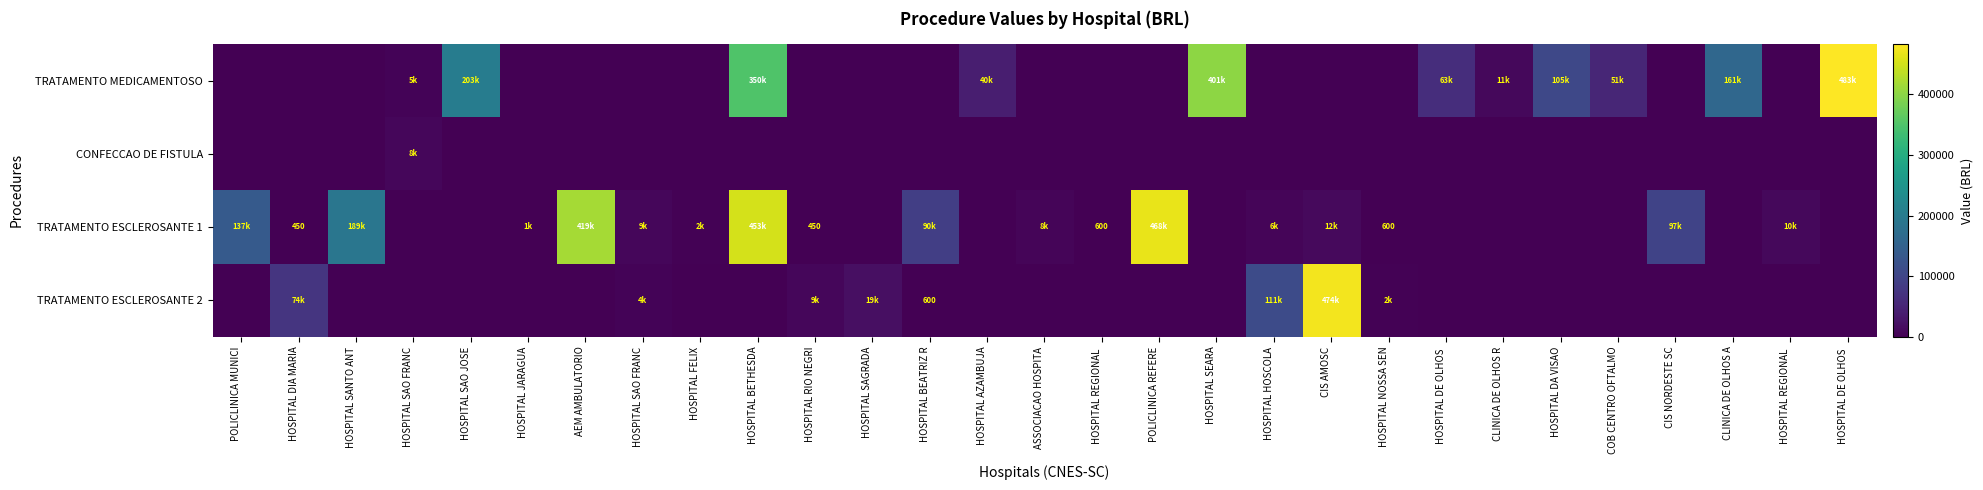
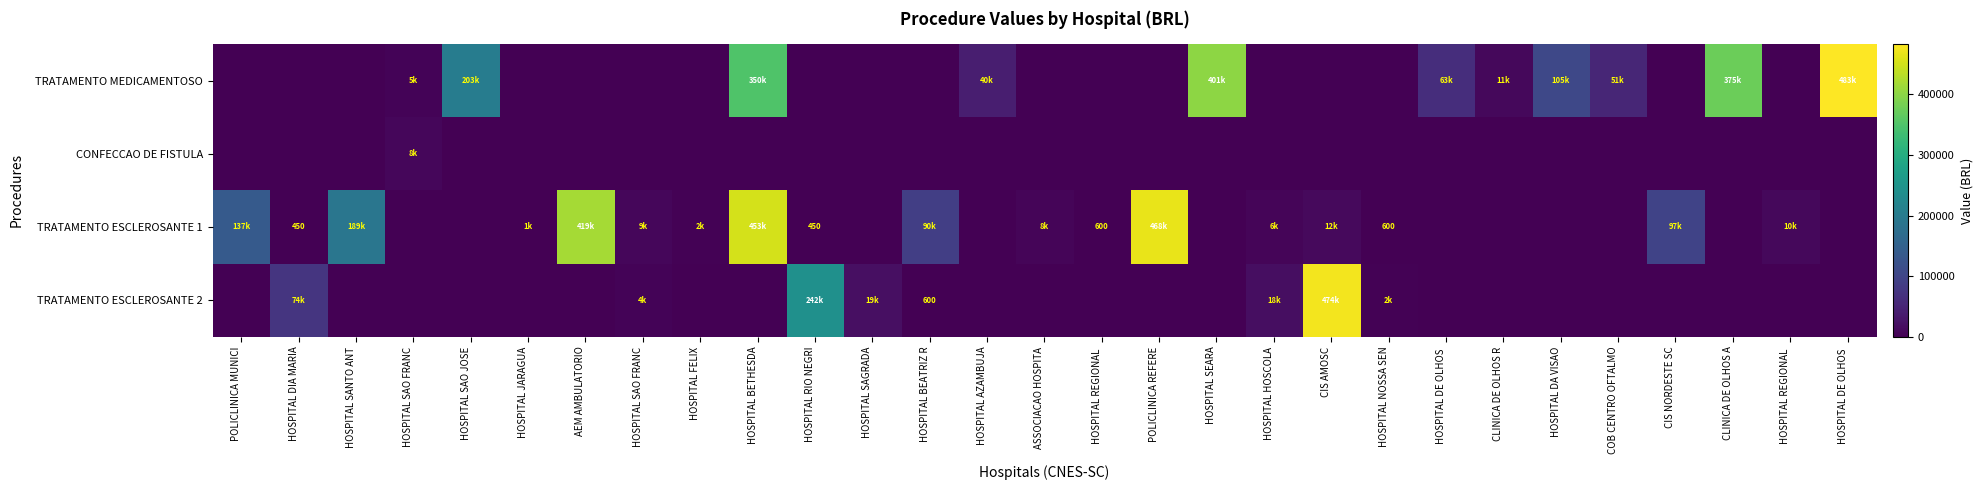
TRATAMENTO MEDICAMENTOSO, CLINICA DE OLHOS A: 161k -> 375k
TRATAMENTO ESCLEROSANTE 2, HOSPITAL RIO NEGRI: 9k -> 242k
TRATAMENTO ESCLEROSANTE 2, HOSPITAL HOSCOLA: 111k -> 18k
